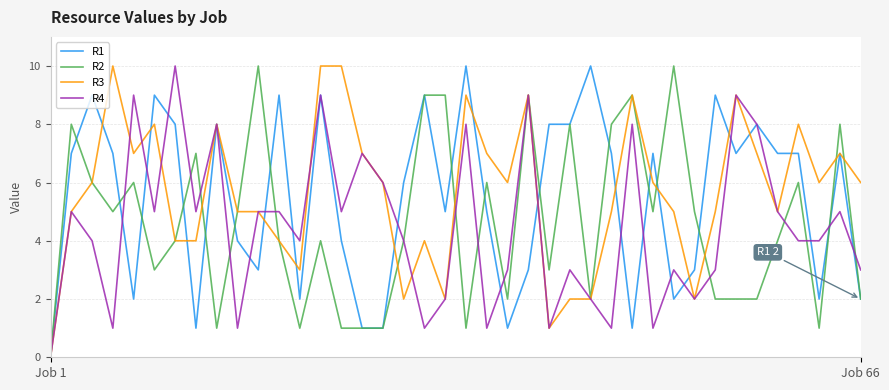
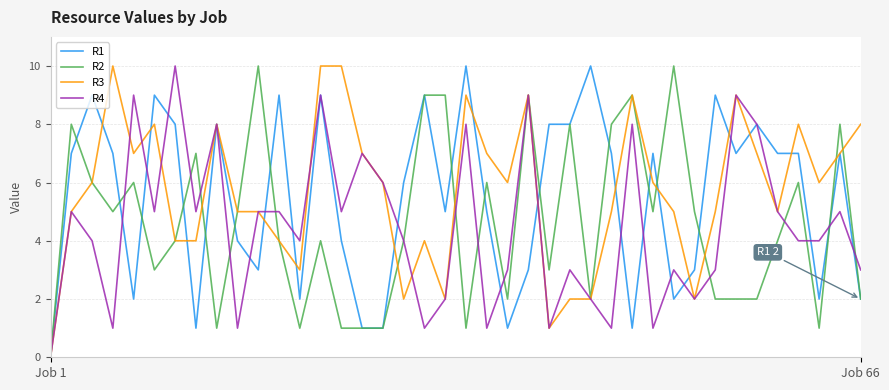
R3, Job 66: 6 -> 8
